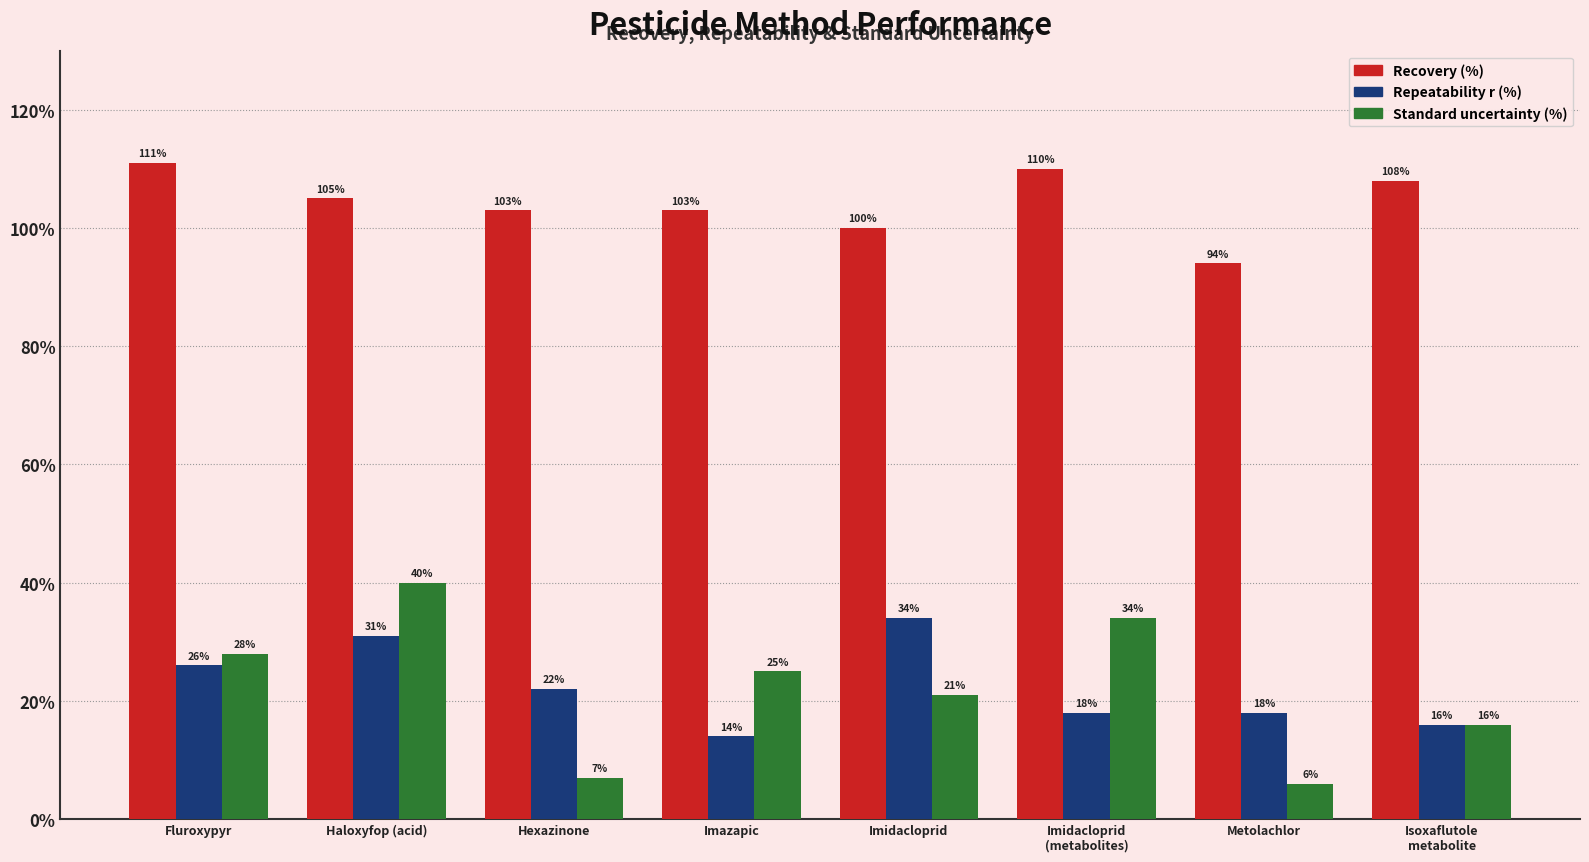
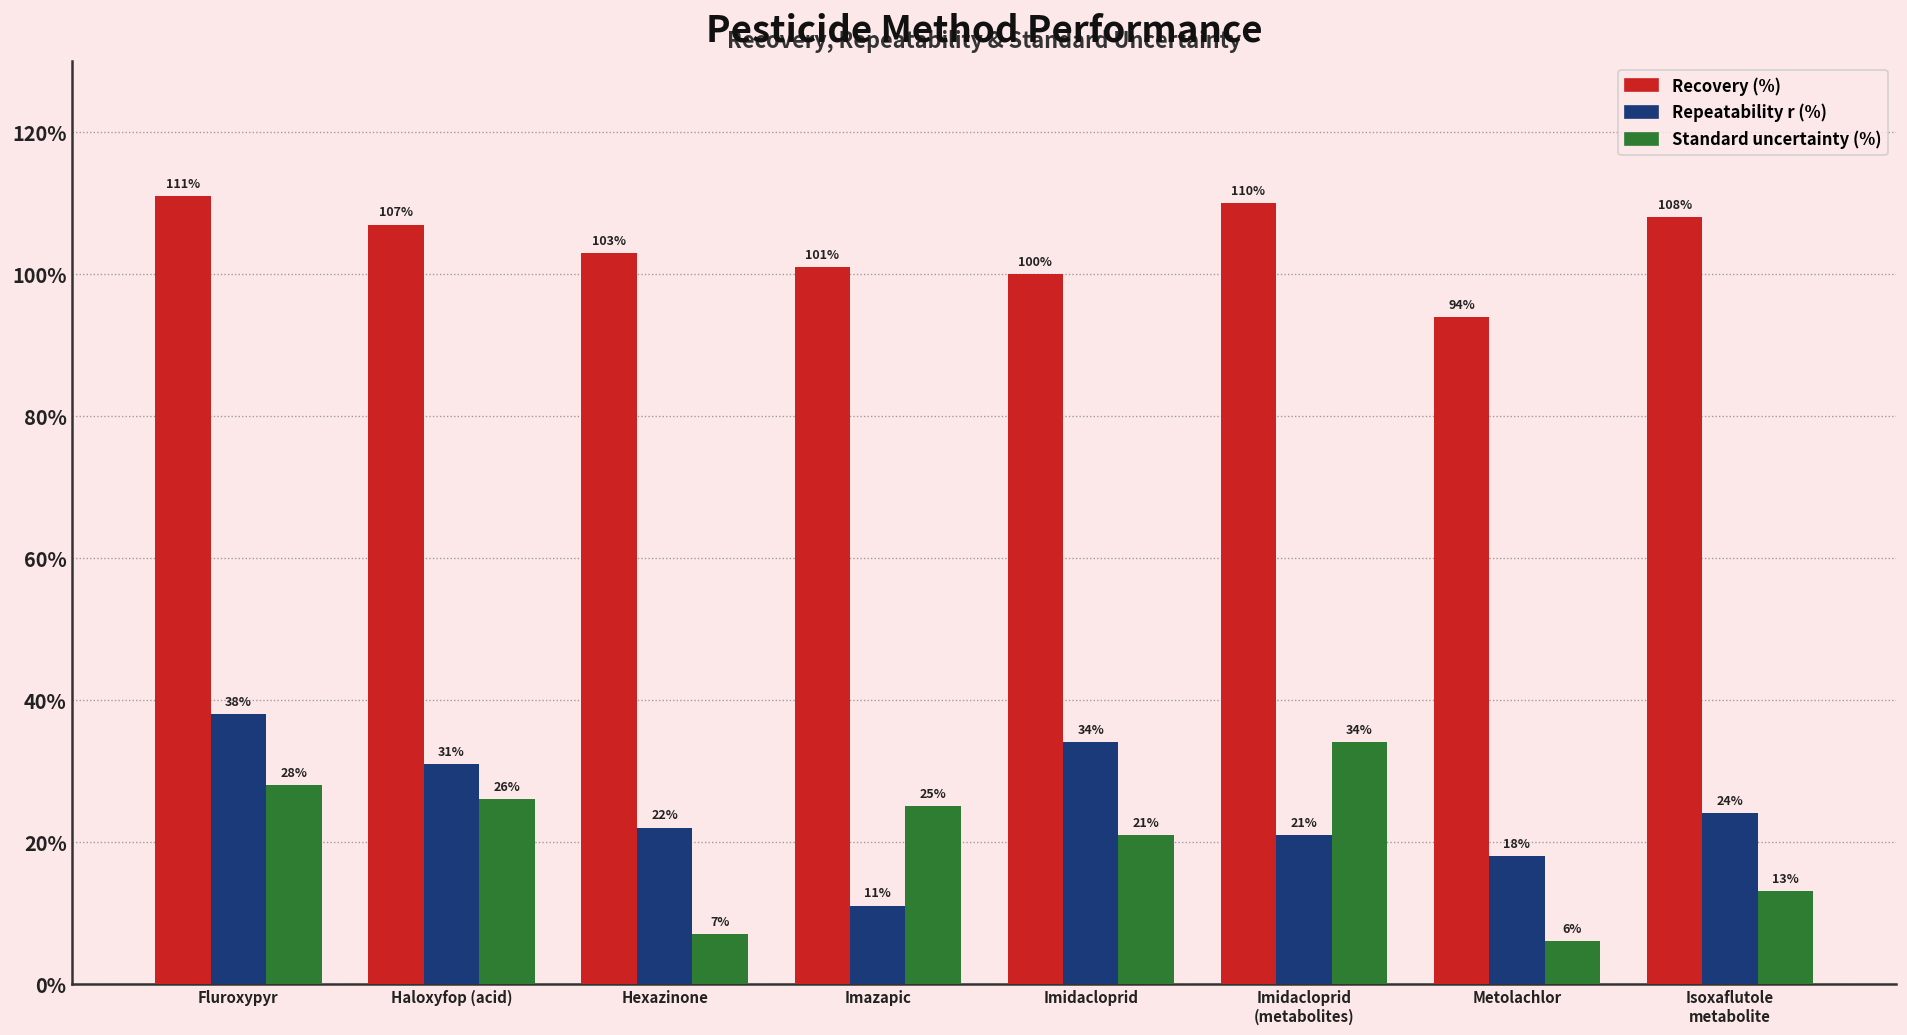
Repeatability r (%), Fluroxypyr: 26% -> 38%
Recovery (%), Haloxyfop (acid): 105% -> 107%
Standard uncertainty (%), Haloxyfop (acid): 40% -> 26%
Recovery (%), Imazapic: 103% -> 101%
Repeatability r (%), Imazapic: 14% -> 11%
Repeatability r (%), Imidacloprid (metabolites): 18% -> 21%
Repeatability r (%), Isoxaflutole metabolite: 16% -> 24%
Standard uncertainty (%), Isoxaflutole metabolite: 16% -> 13%
